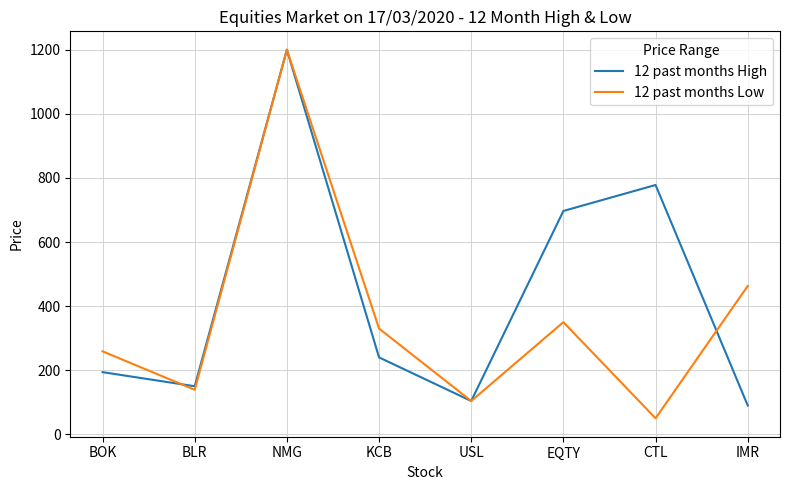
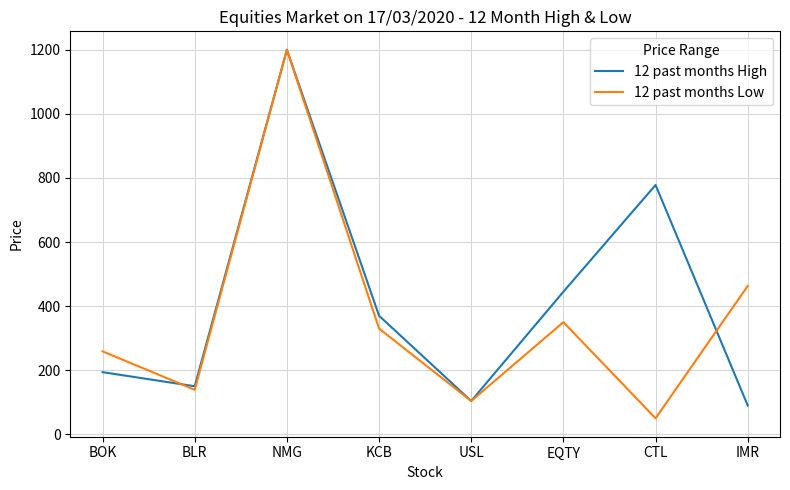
12 past months High, KCB: 240 -> 370
12 past months High, EQTY: 700 -> 450
